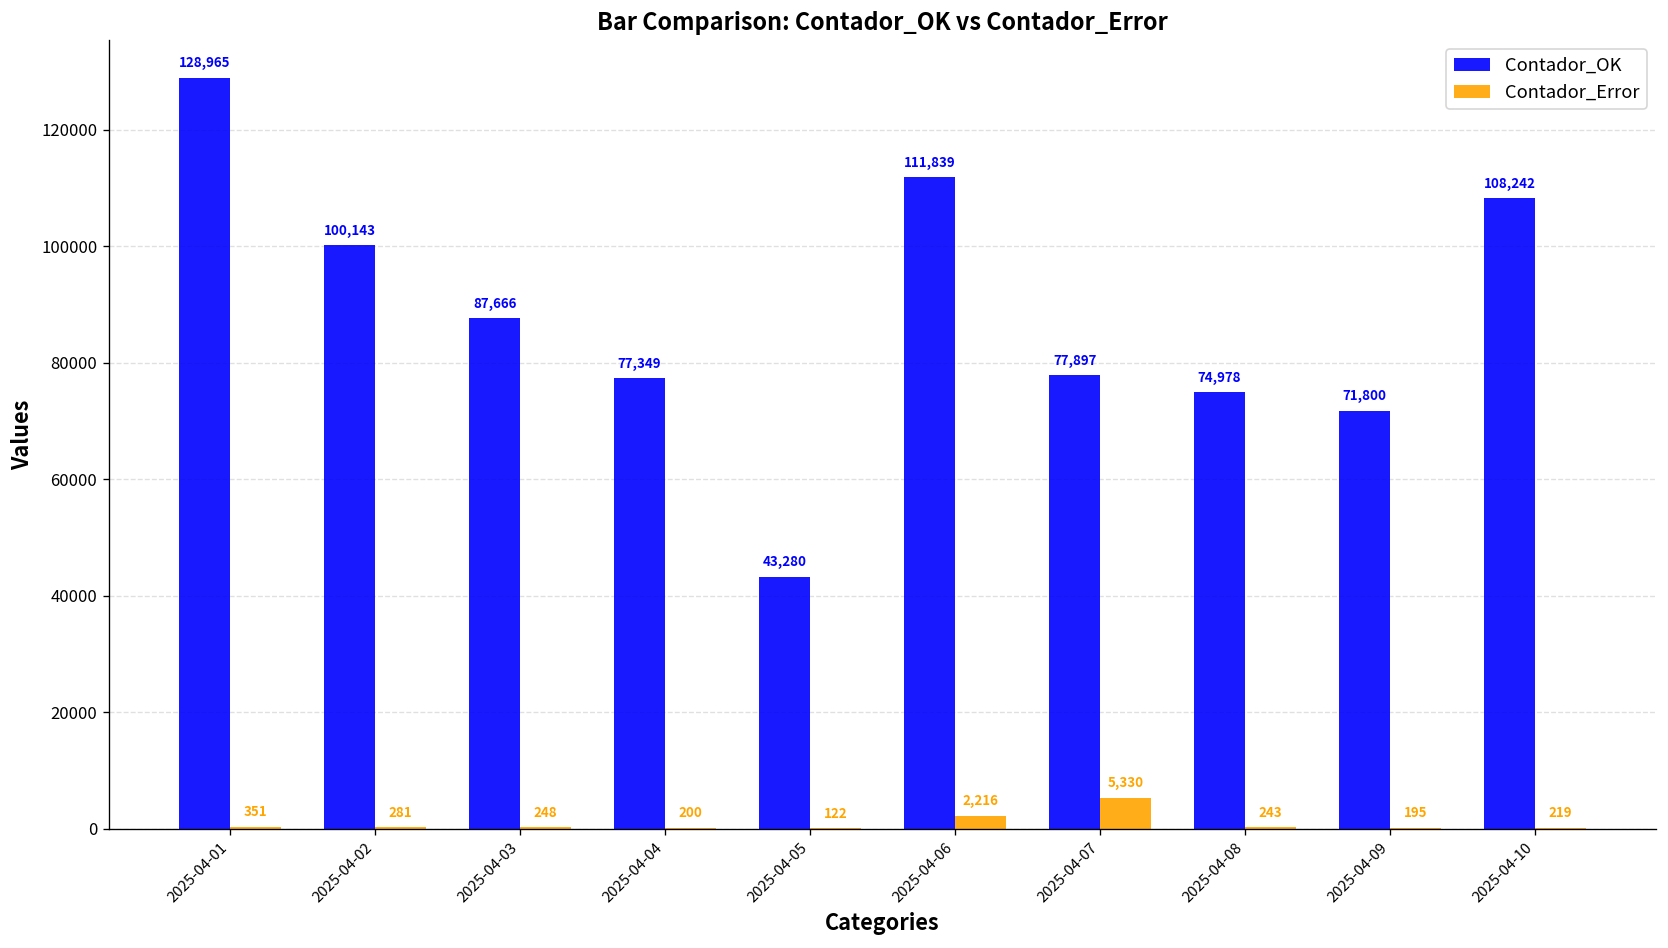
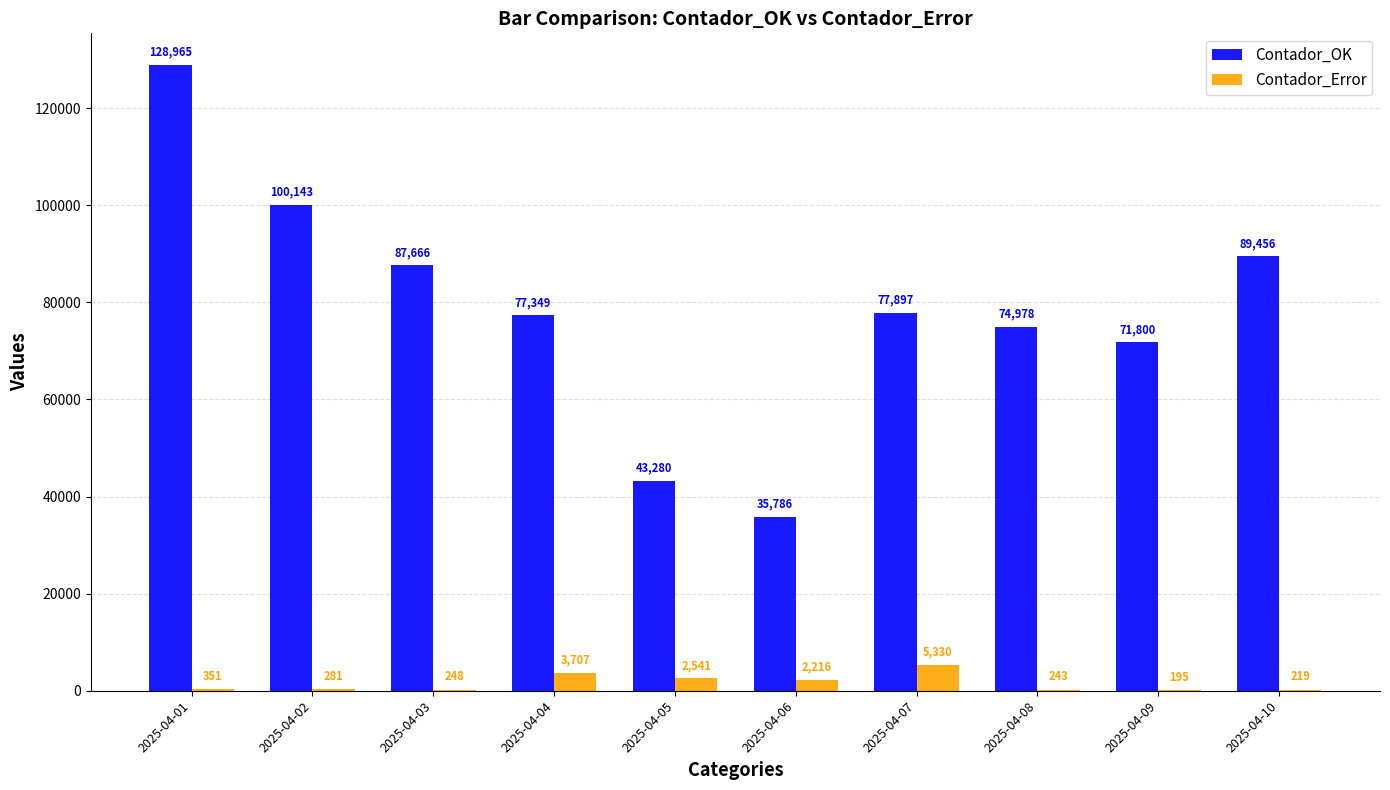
Contador_Error, 2025-04-04: 200 -> 3,707
Contador_Error, 2025-04-05: 122 -> 2,541
Contador_OK, 2025-04-06: 111,839 -> 35,786
Contador_OK, 2025-04-10: 108,242 -> 89,456
